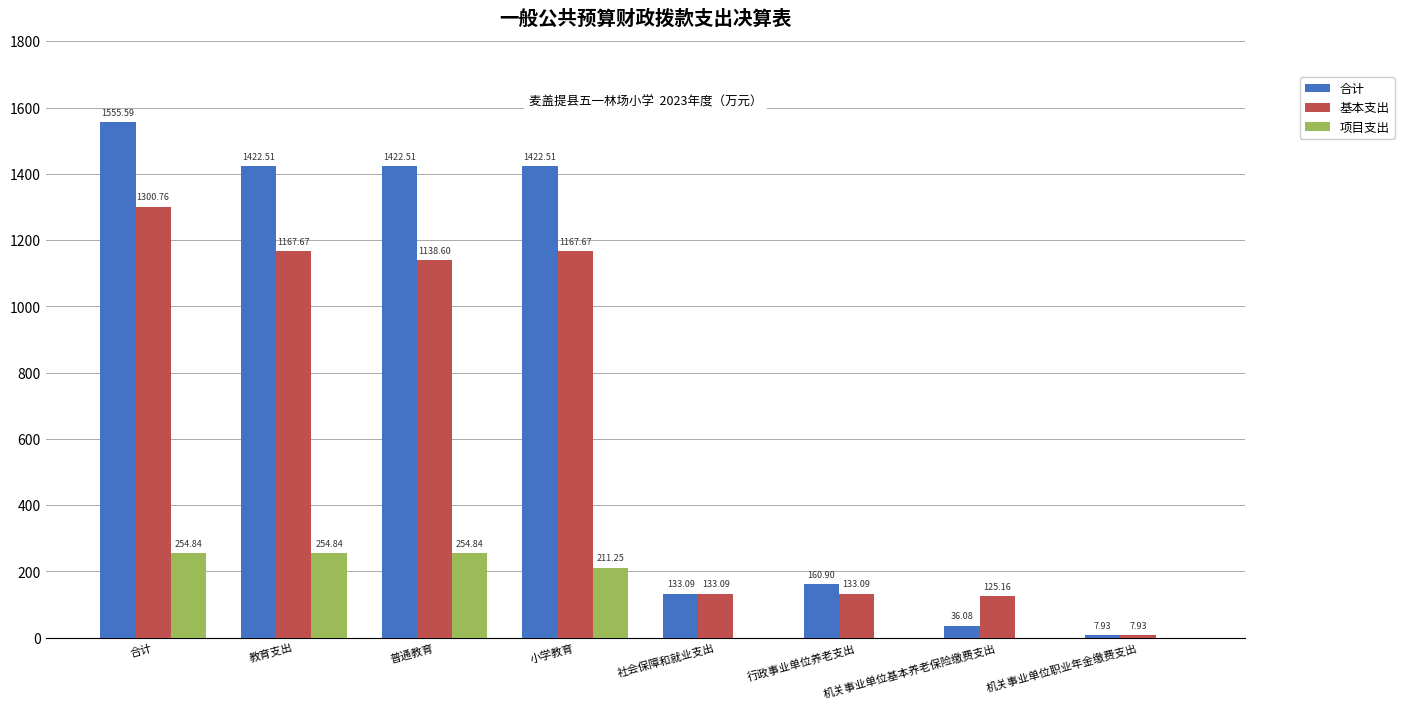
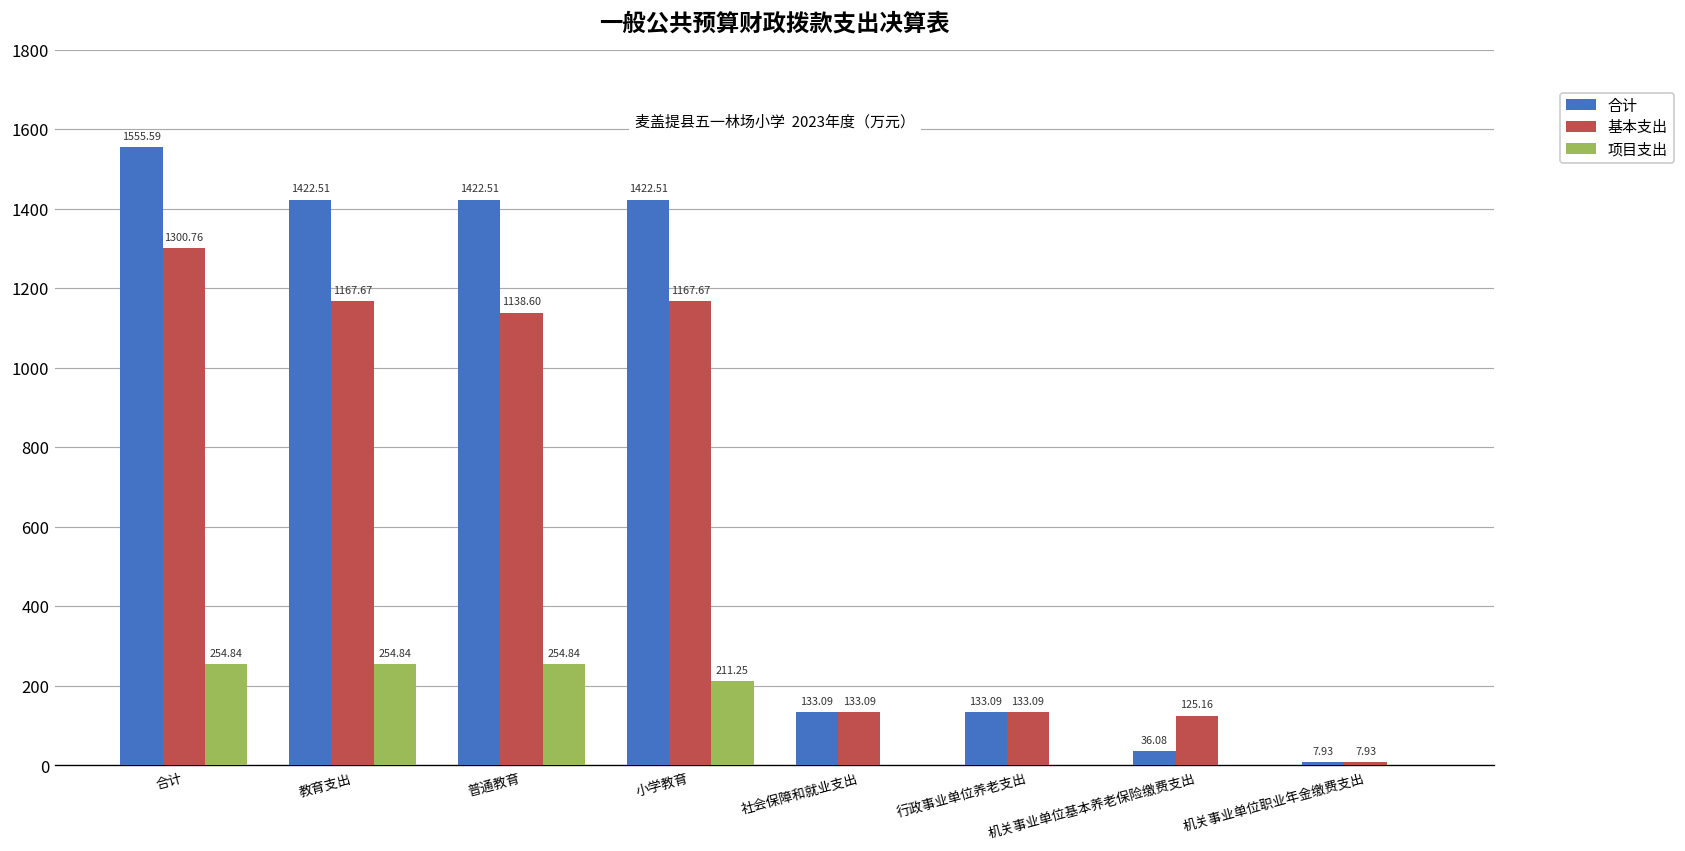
合计, 行政事业单位养老支出: 160.90 -> 133.09
